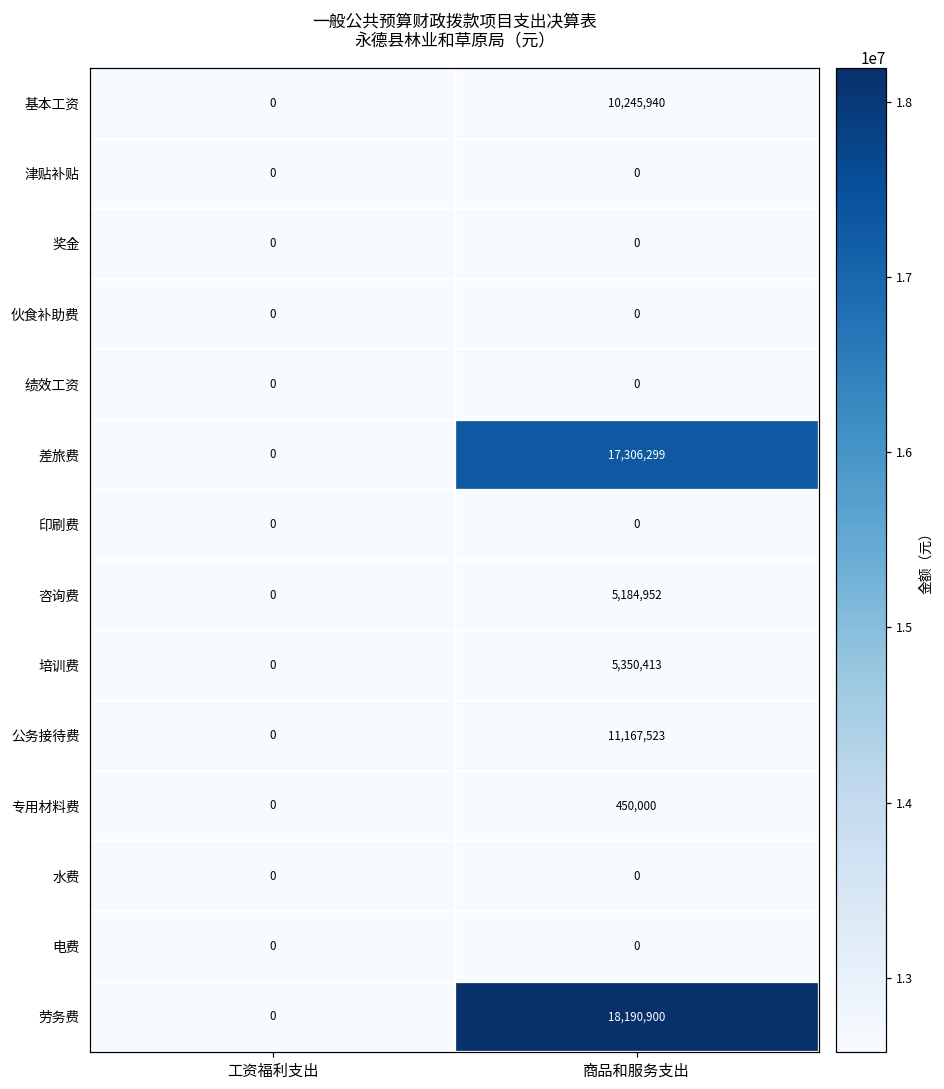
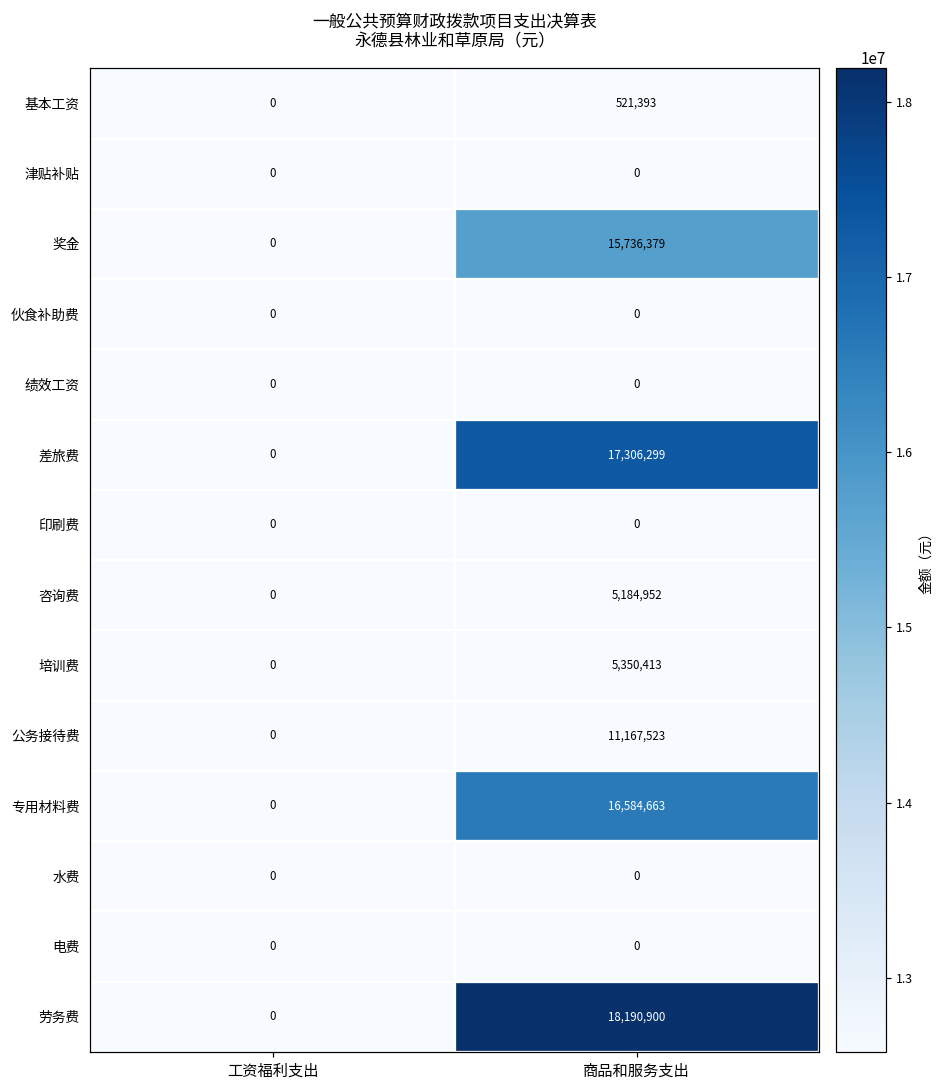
基本工资, 商品和服务支出: 10,245,940 -> 521,393
奖金, 商品和服务支出: 0 -> 15,736,379
专用材料费, 商品和服务支出: 450,000 -> 16,584,663
